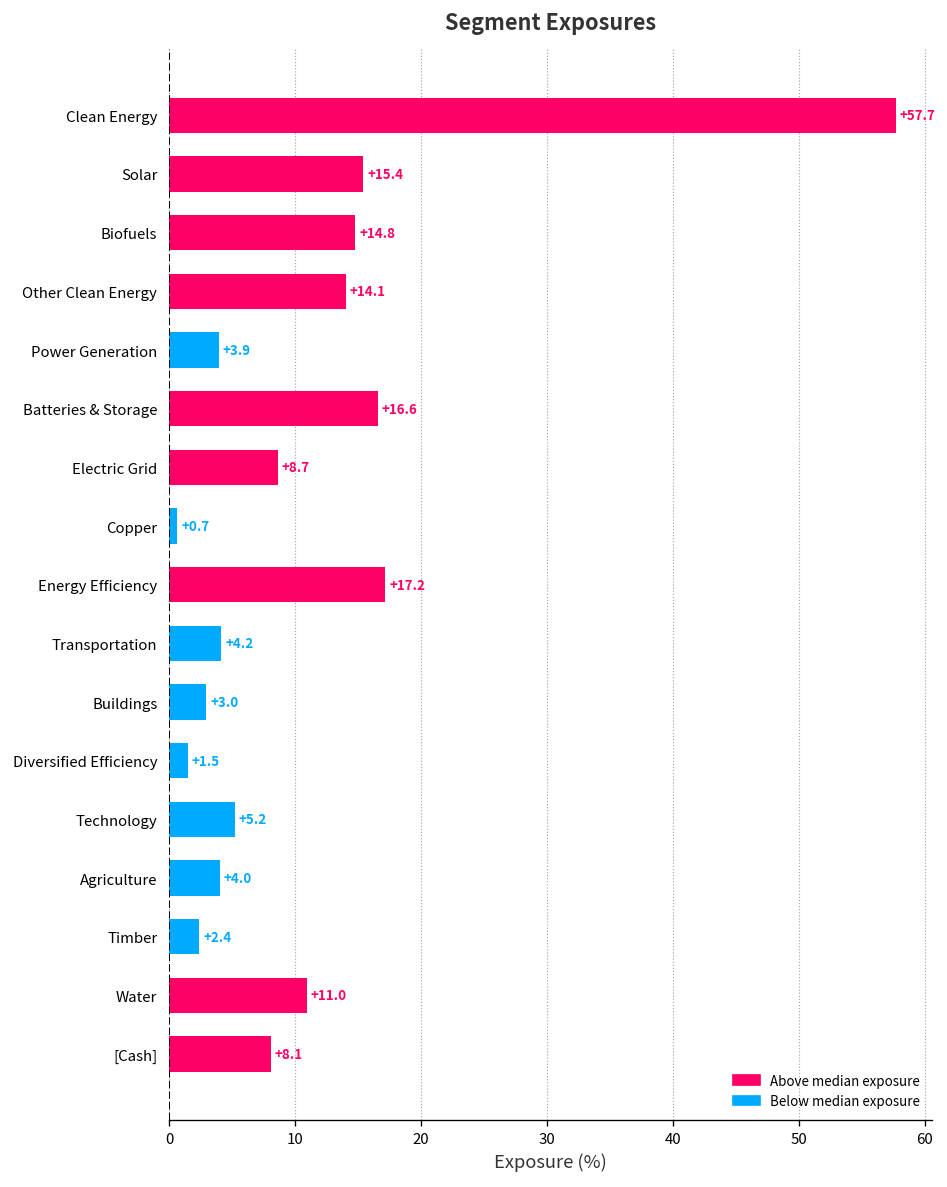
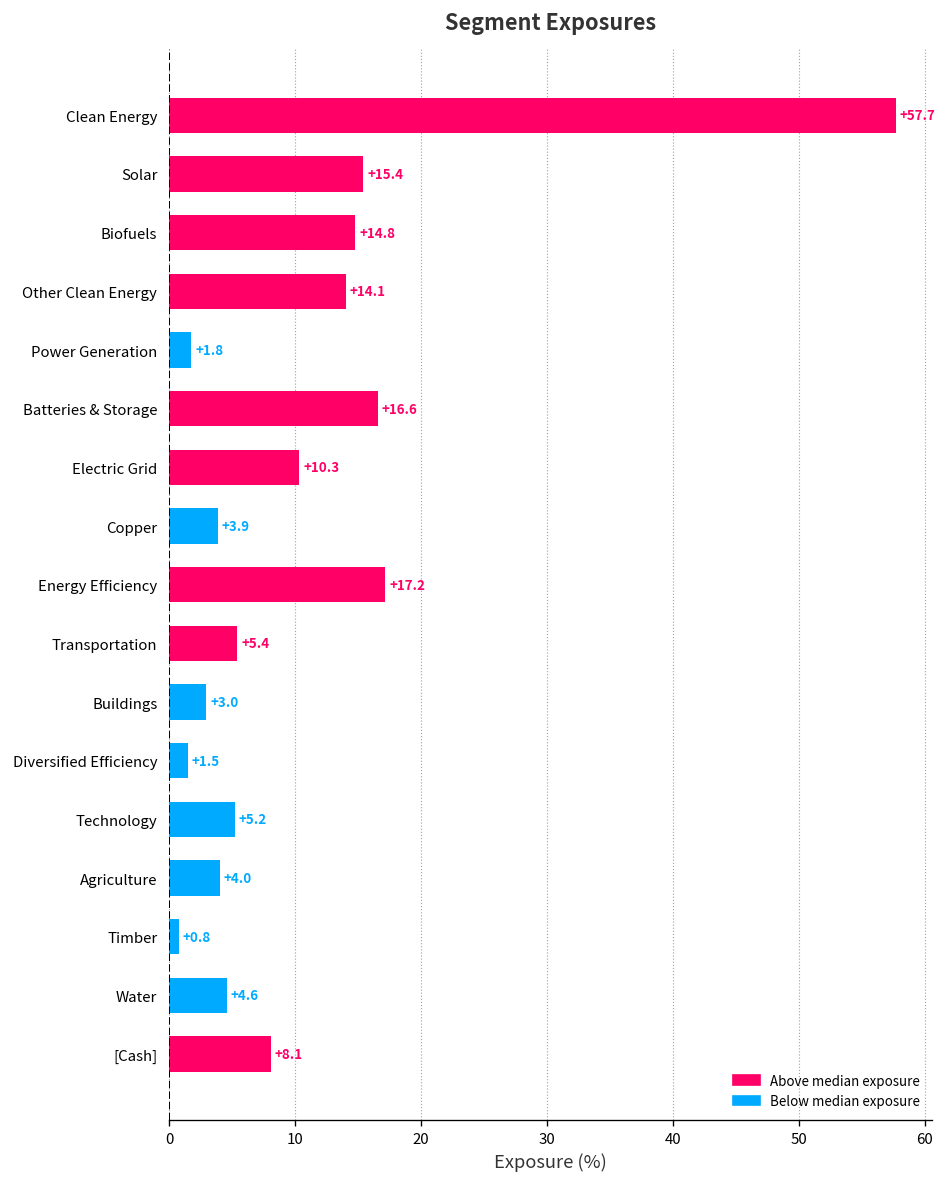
Power Generation: +3.9 -> +1.8
Electric Grid: +8.7 -> +10.3
Copper: +0.7 -> +3.9
Transportation: +4.2 -> +5.4
Timber: +2.4 -> +0.8
Water: +11.0 -> +4.6
